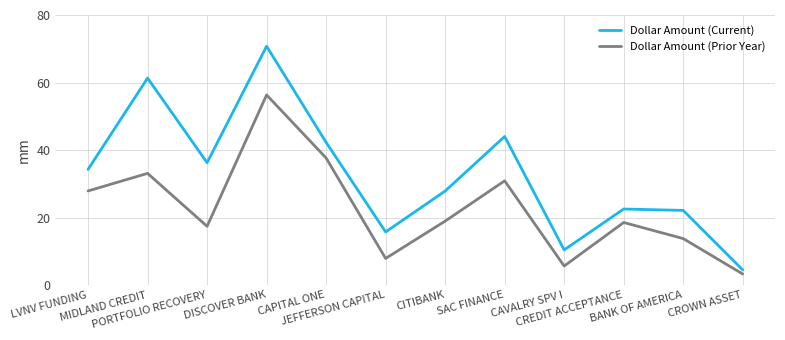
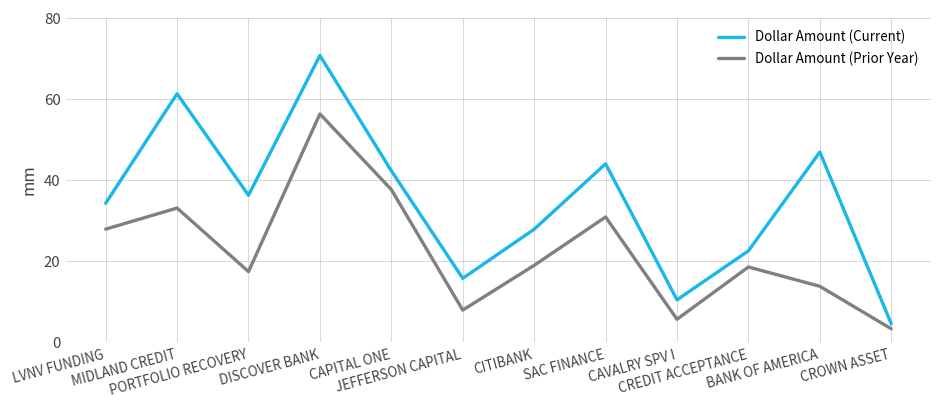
Dollar Amount (Current), BANK OF AMERICA: 22 -> 47
